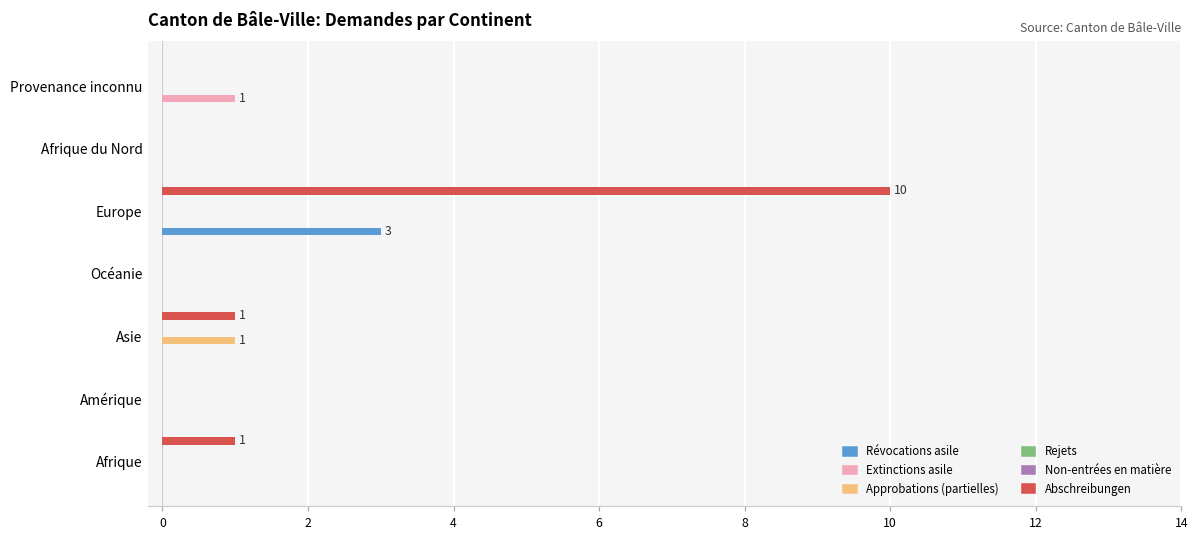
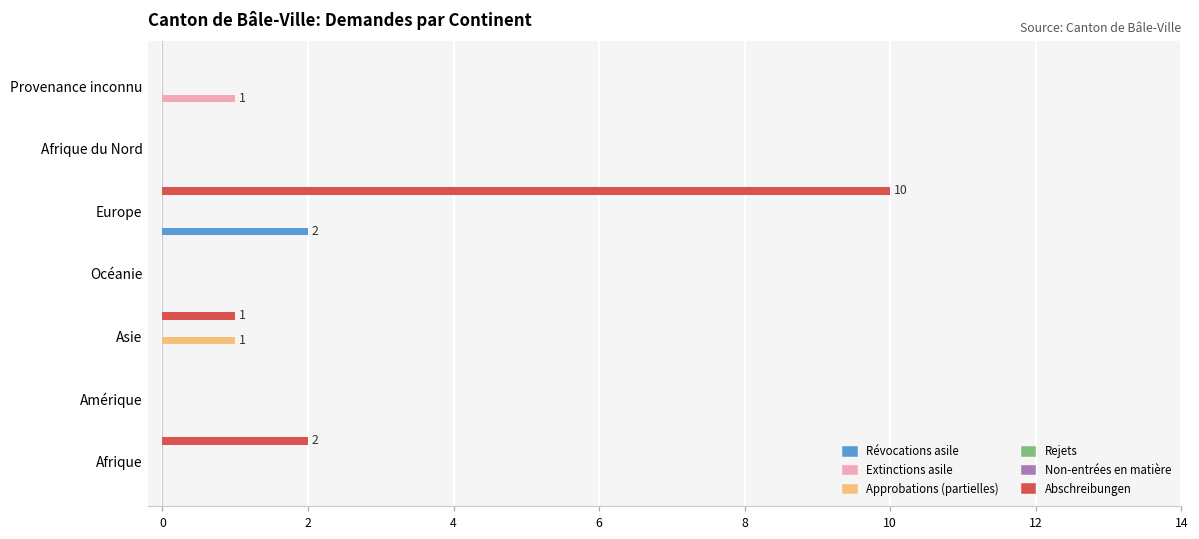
Révocations asile, Europe: 3 -> 2
Abschreibungen, Afrique: 1 -> 2
